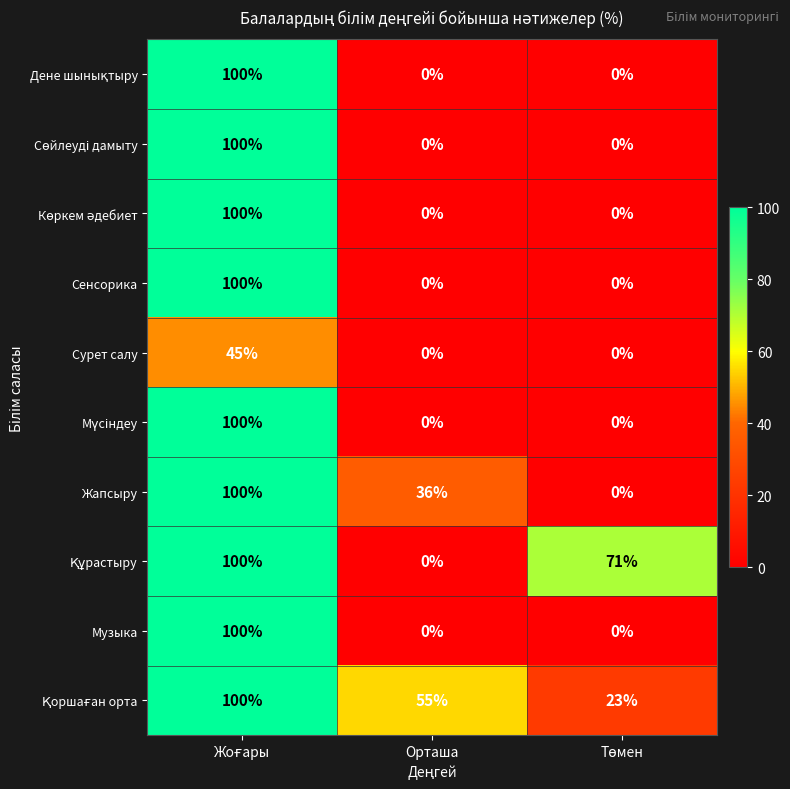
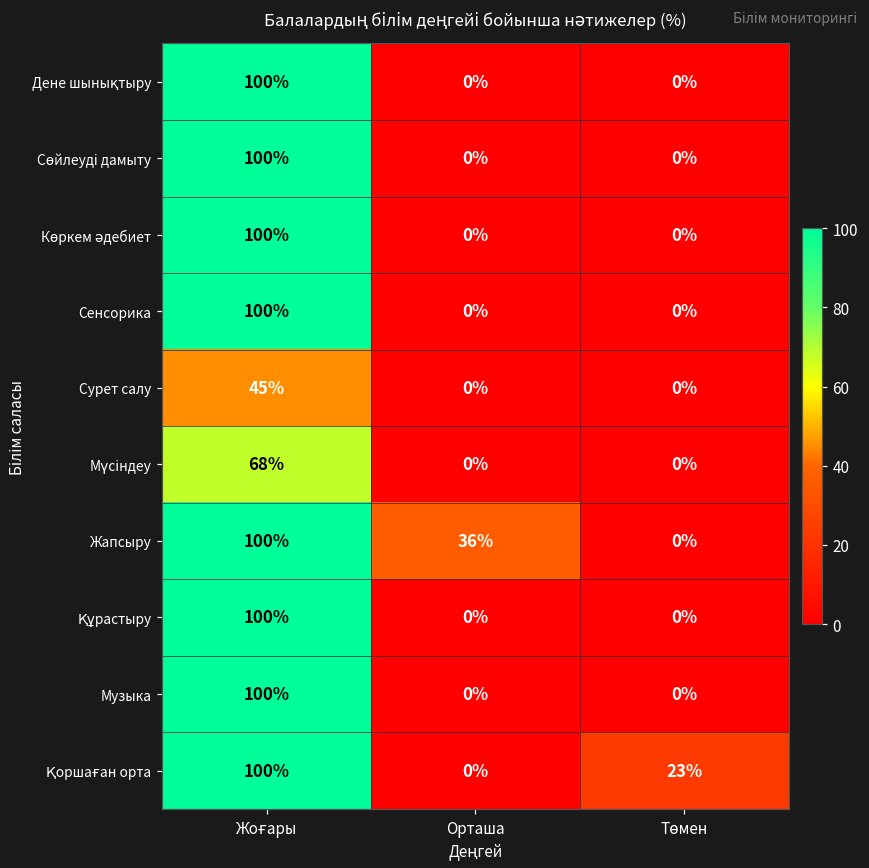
Мүсіндеу, Жоғары: 100% -> 68%
Құрастыру, Төмен: 71% -> 0%
Қоршаған орта, Орташа: 55% -> 0%
